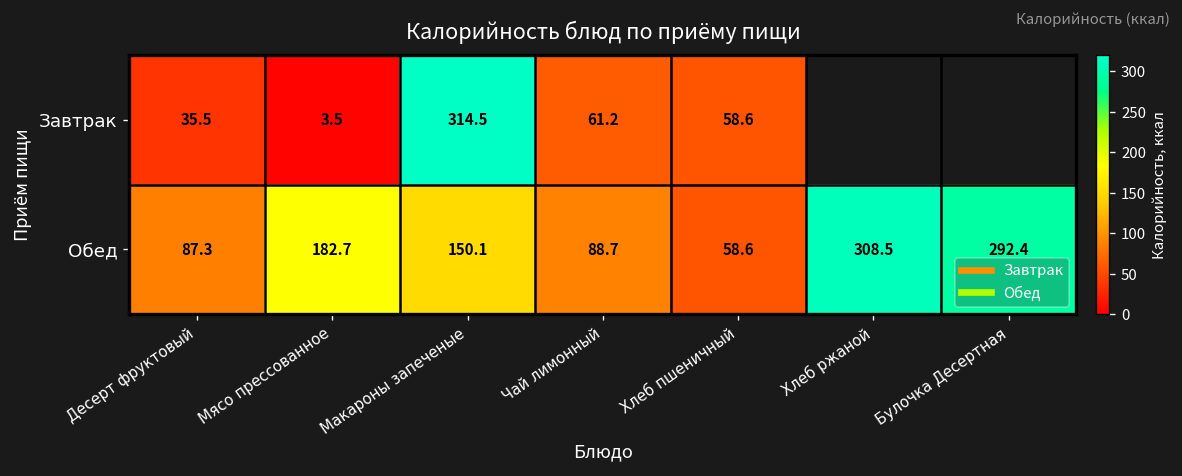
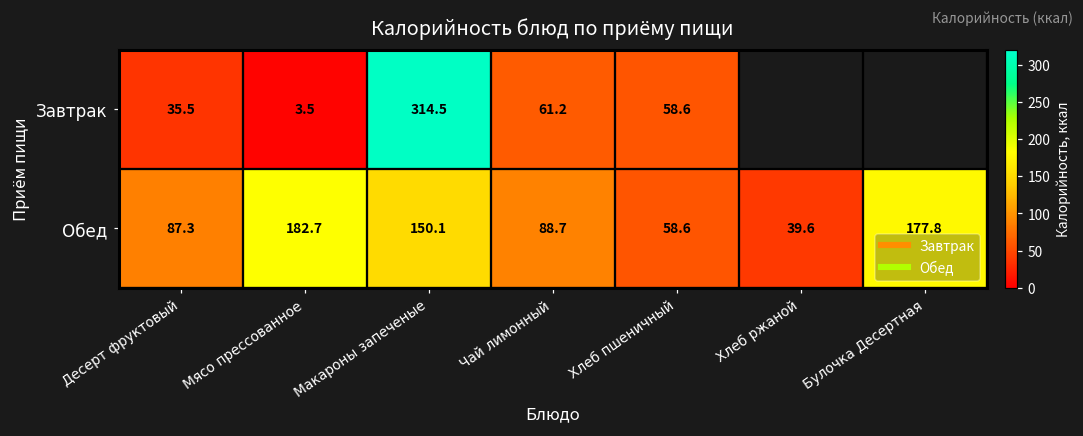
Обед, Хлеб ржаной: 308.5 -> 39.6
Обед, Булочка Десертная: 292.4 -> 177.8
